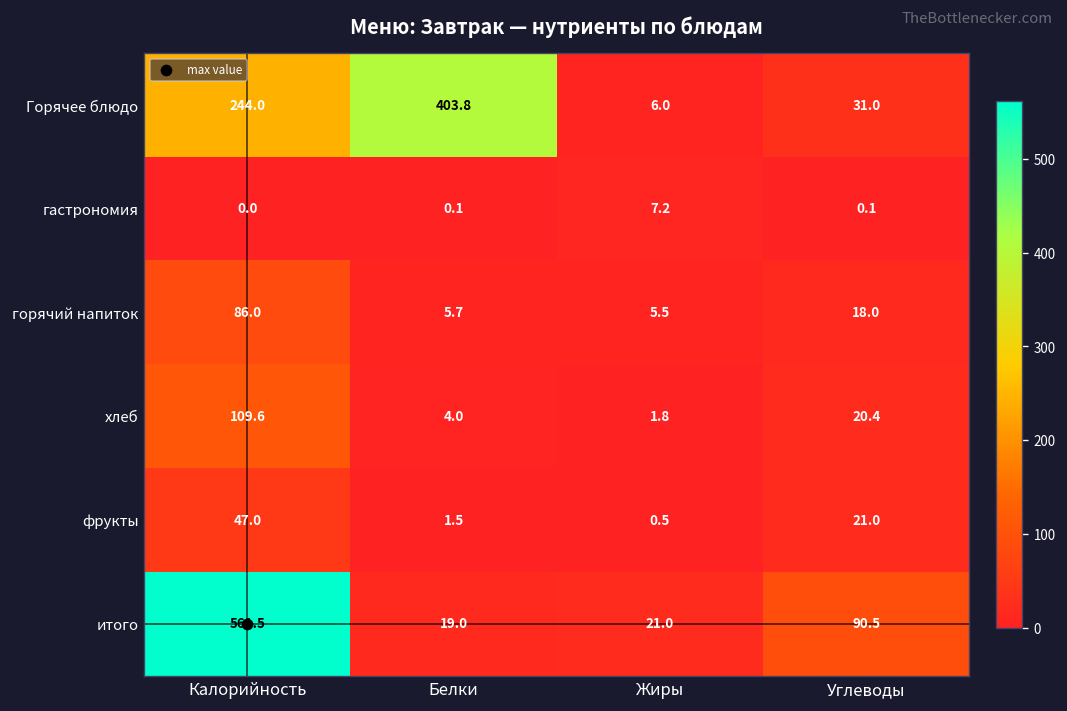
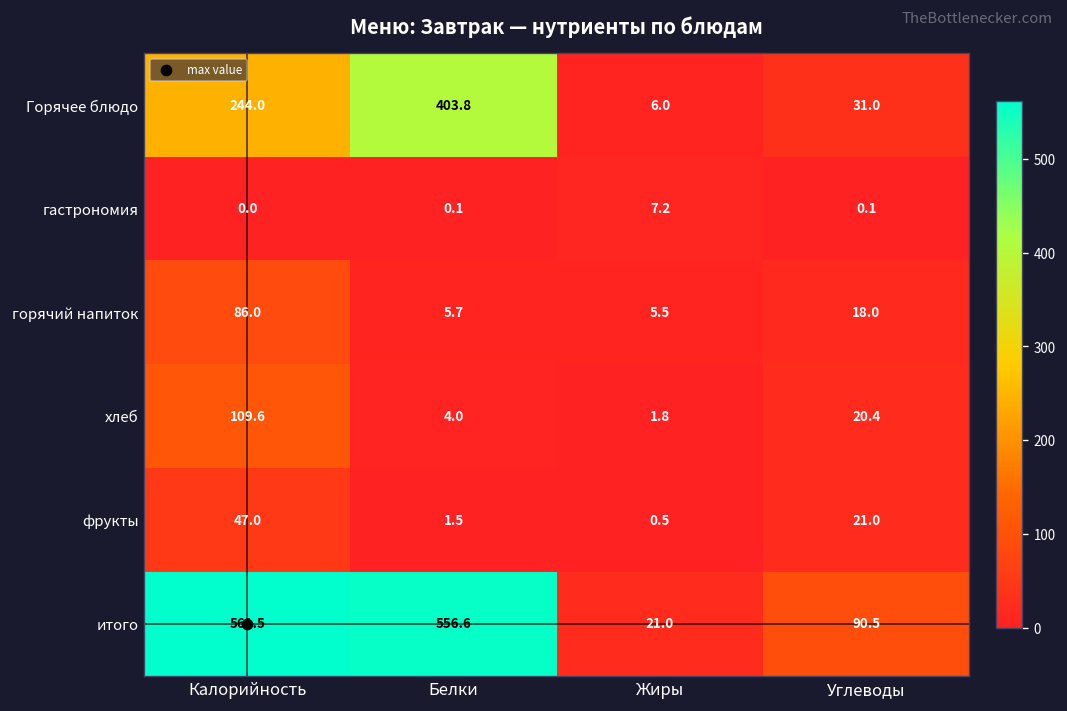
итого, Белки: 19.0 -> 556.6
